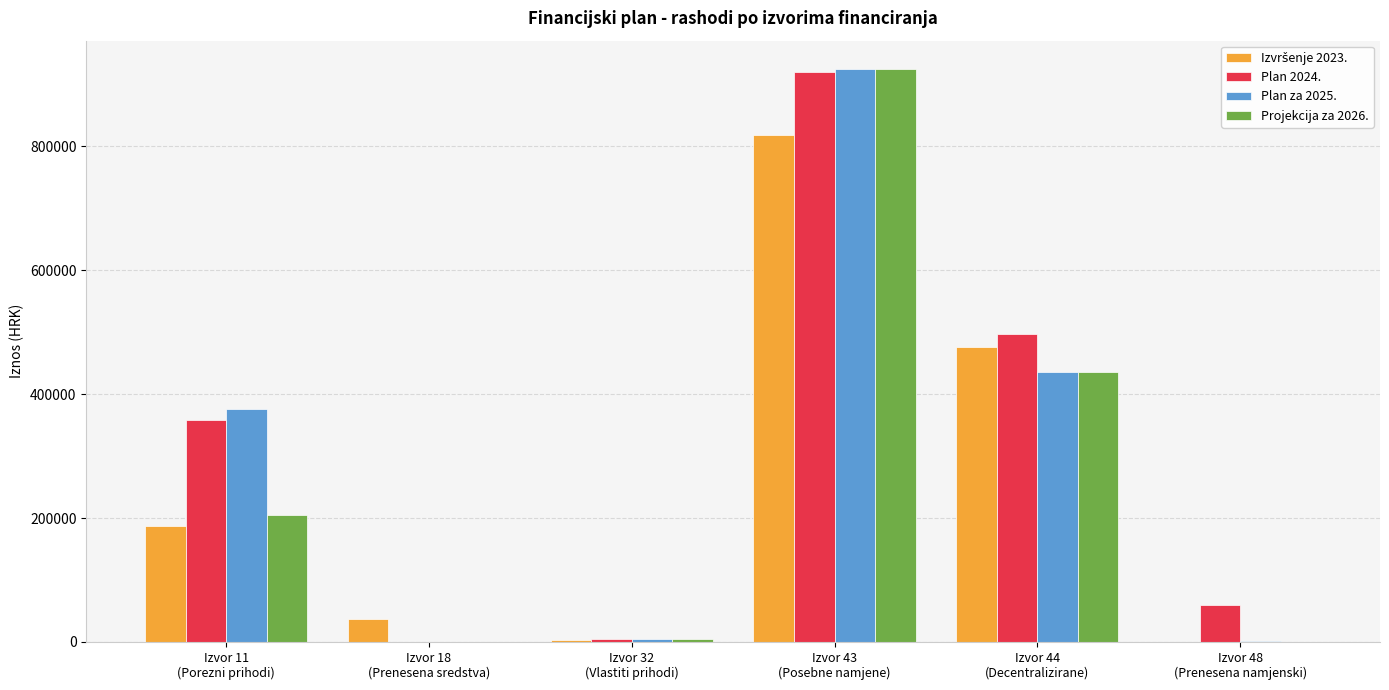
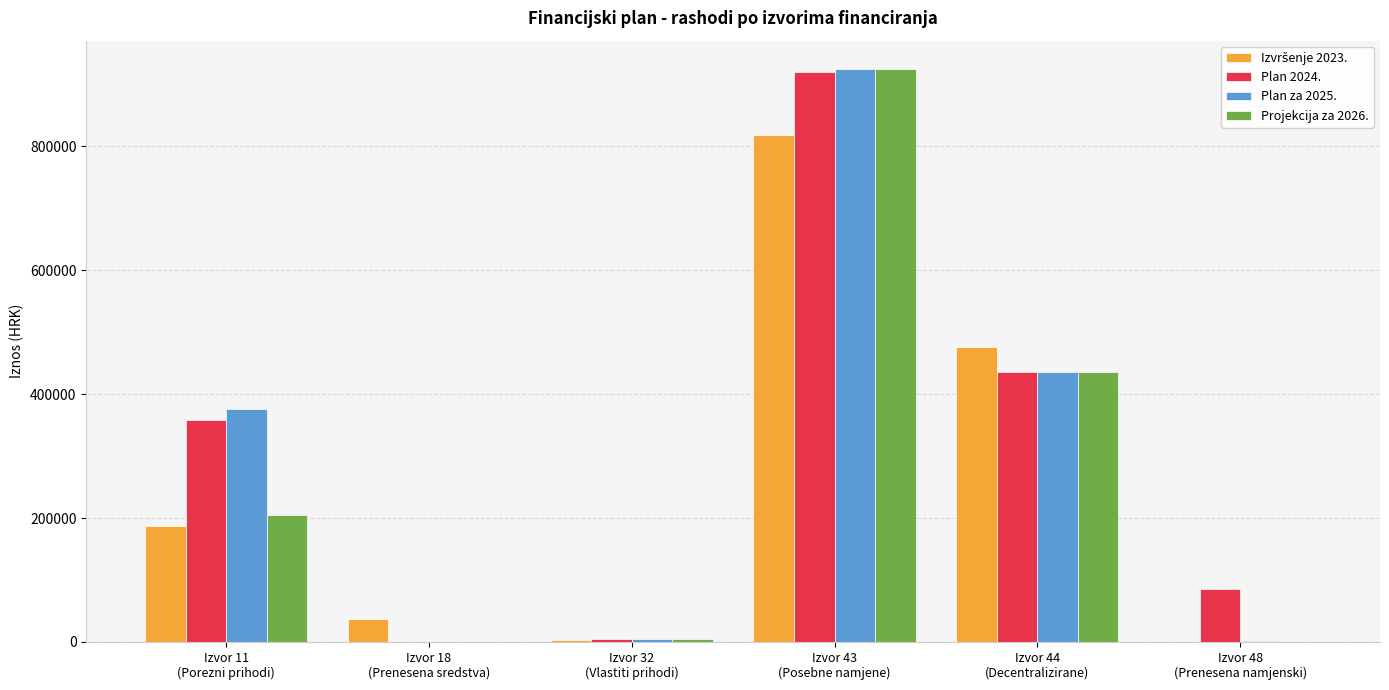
Plan 2024., Izvor 44 (Decentralizirane): 500000 -> 440000
Plan 2024., Izvor 48 (Prenesena namjenski): 60000 -> 90000
